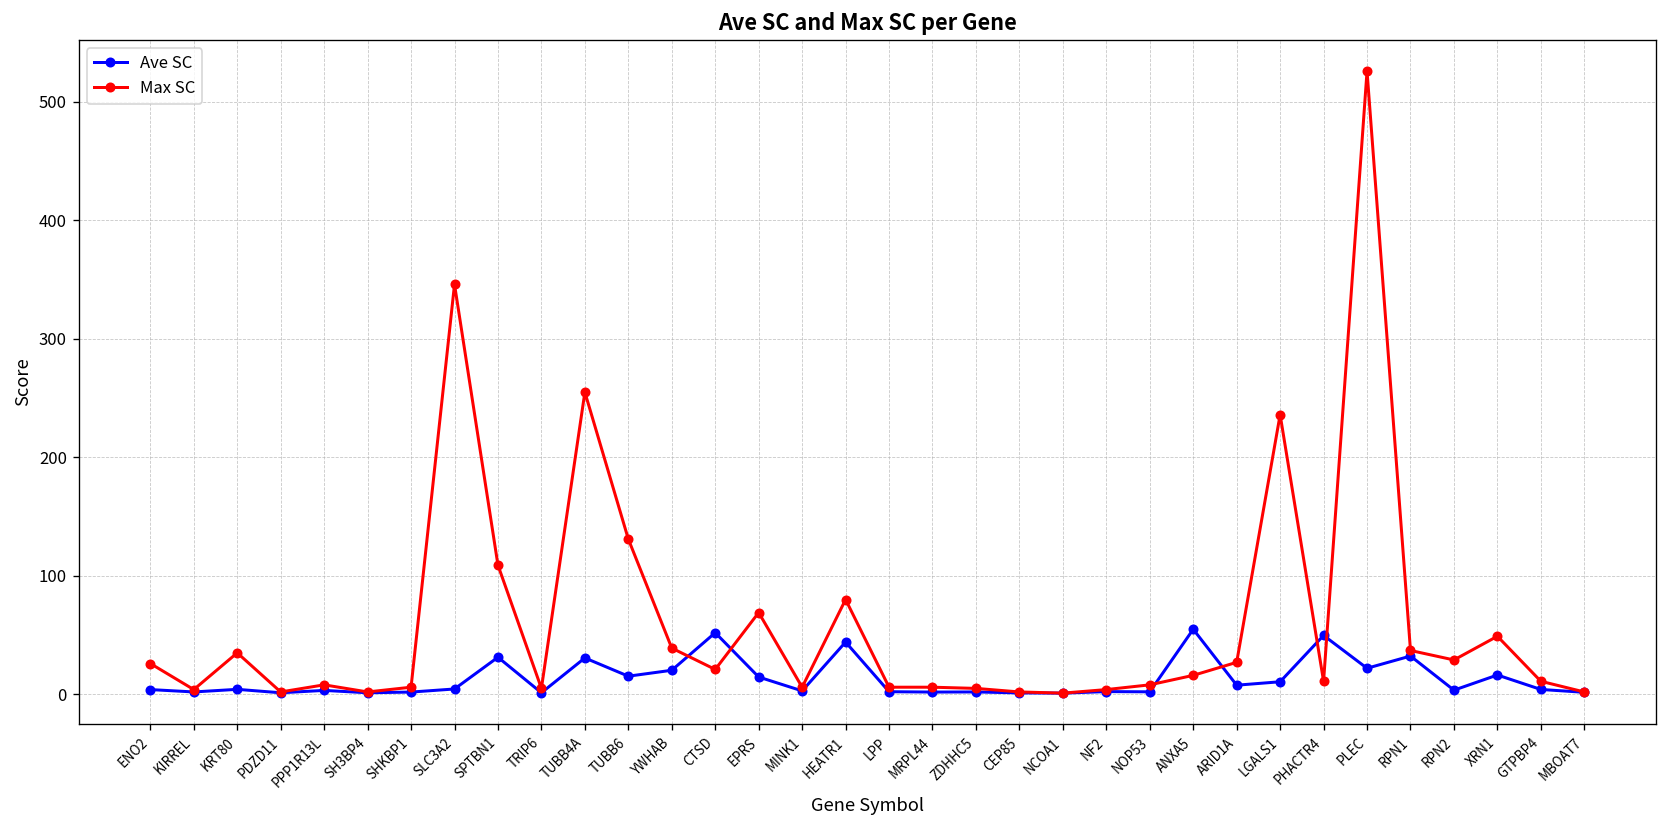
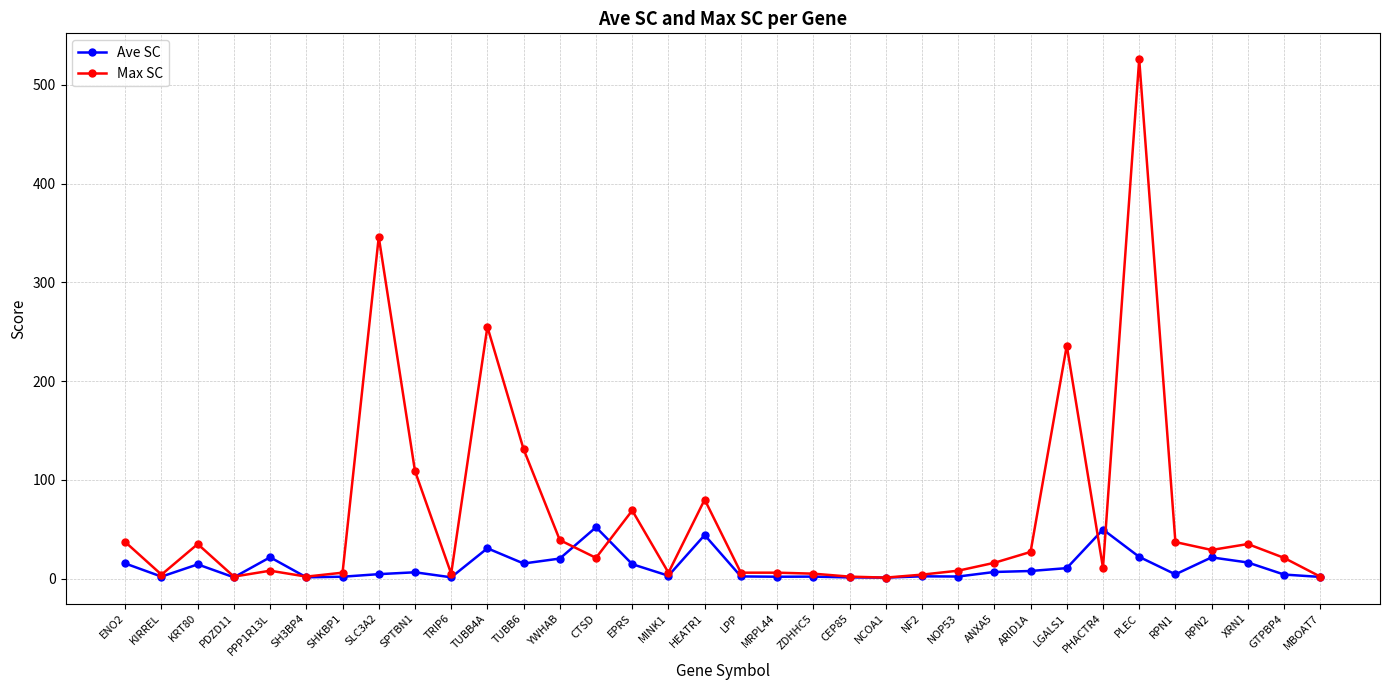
Ave SC, ENO2: 0 -> 20
Max SC, ENO2: 30 -> 40
Ave SC, KRT80: 0 -> 10
Ave SC, PPP1R13L: 0 -> 20
Ave SC, SPTBN1: 30 -> 10
Ave SC, ANXA5: 50 -> 10
Ave SC, RPN1: 30 -> 0
Ave SC, RPN2: 0 -> 20
Max SC, XRN1: 50 -> 40
Max SC, GTPBP4: 10 -> 20
